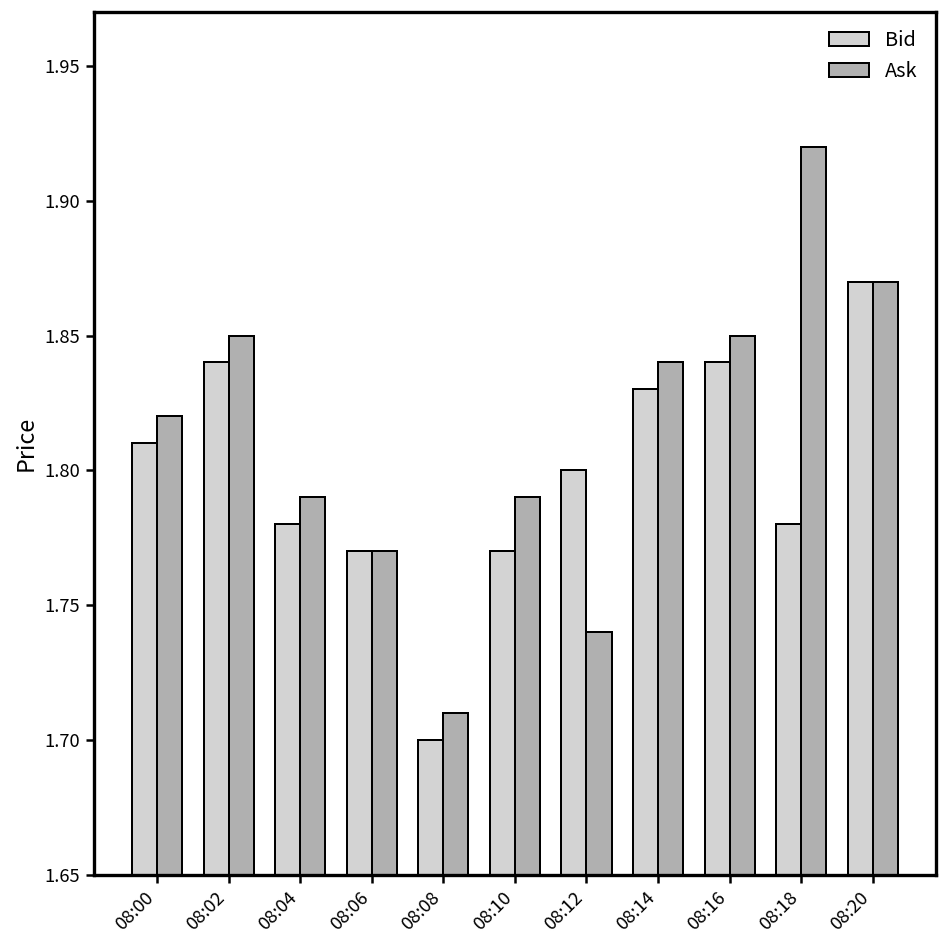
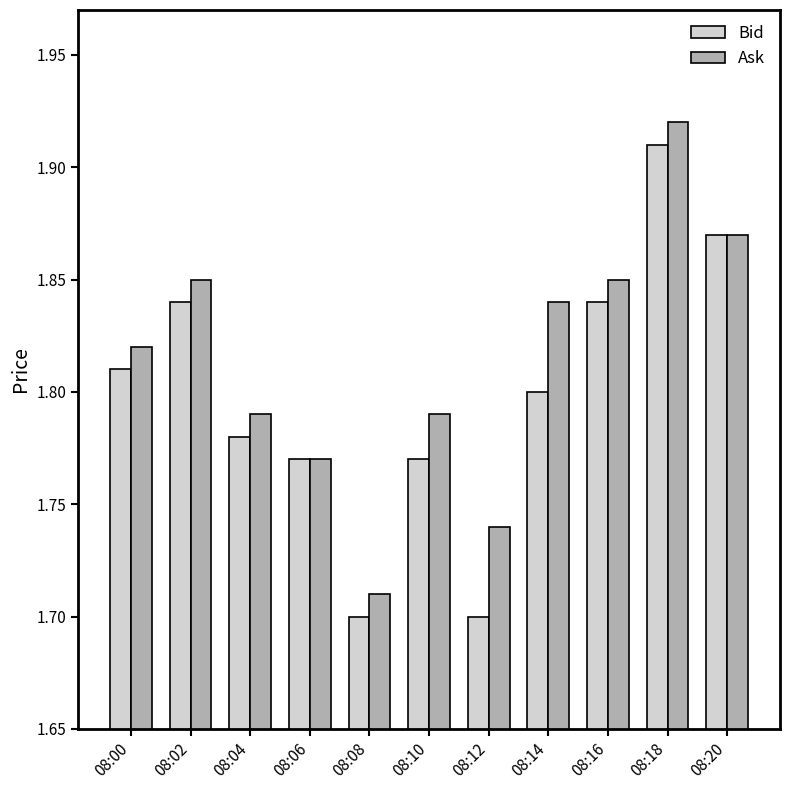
Bid, 08:12: 1.8 -> 1.7
Bid, 08:14: 1.83 -> 1.80
Bid, 08:18: 1.78 -> 1.91
